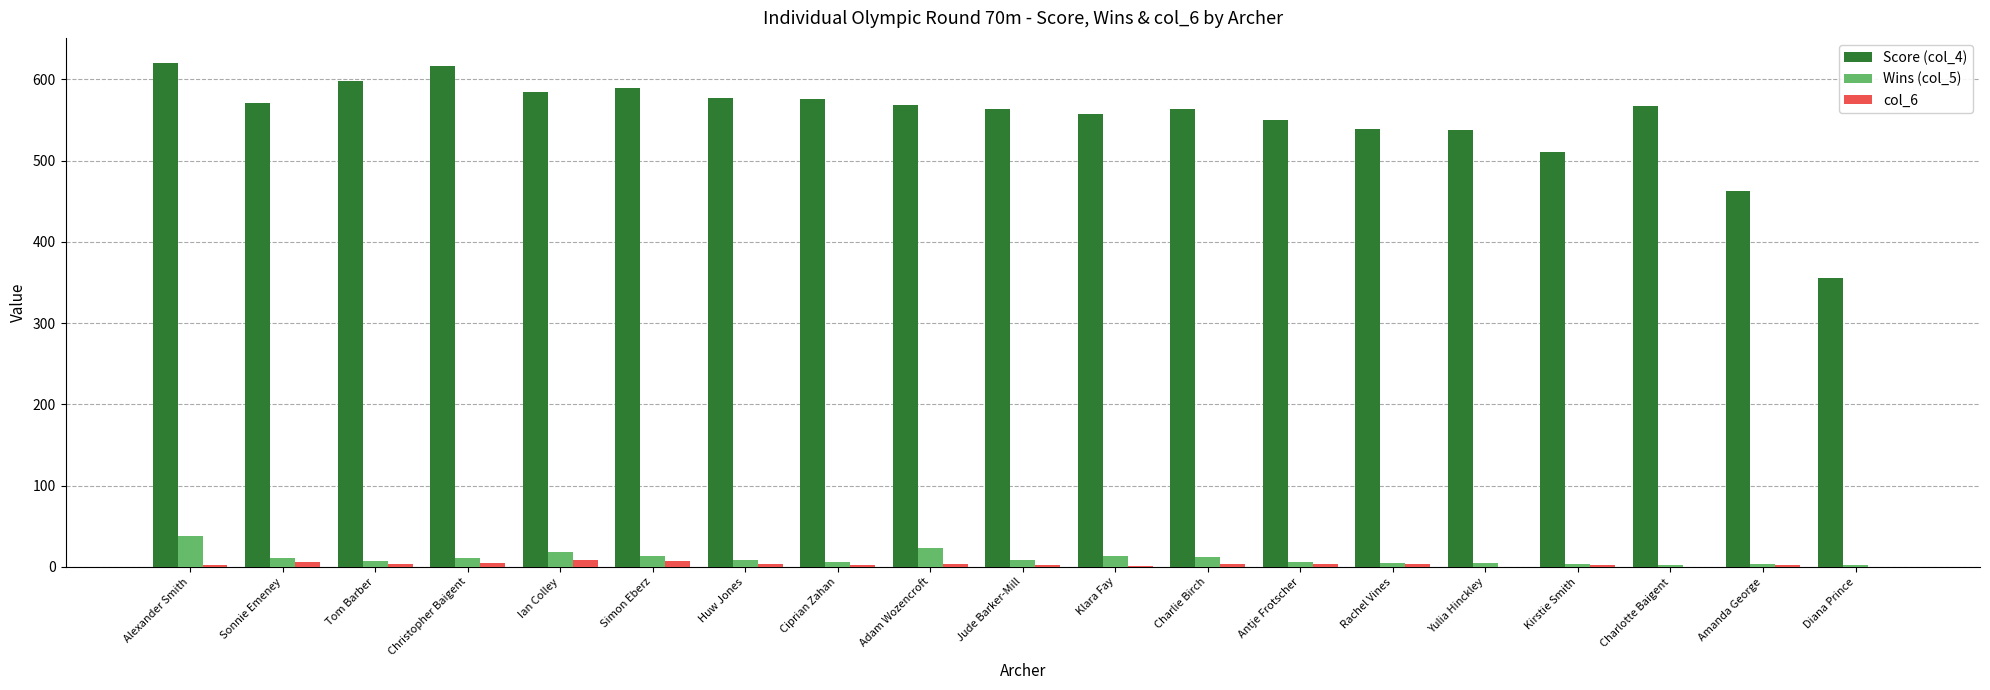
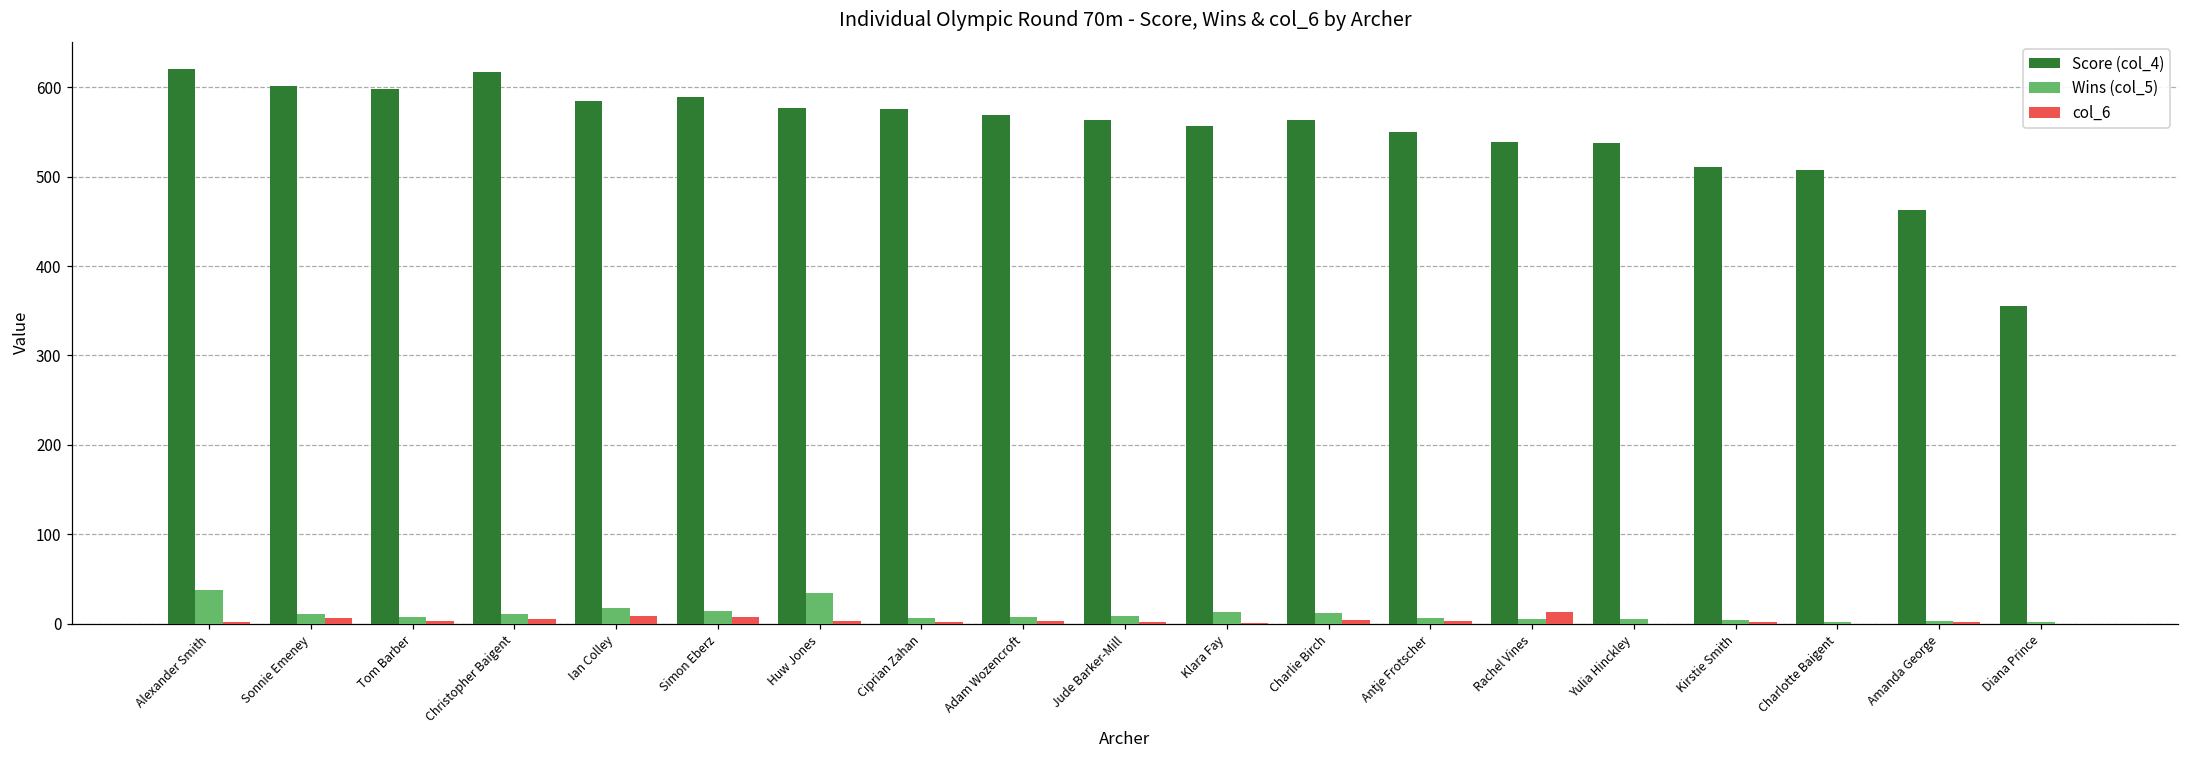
Score (col_4), Sonnie Emeney: 570 -> 600
Wins (col_5), Huw Jones: 10 -> 30
Wins (col_5), Adam Wozencroft: 20 -> 10
col_6, Rachel Vines: 0 -> 10
Score (col_4), Charlotte Baigent: 570 -> 510
